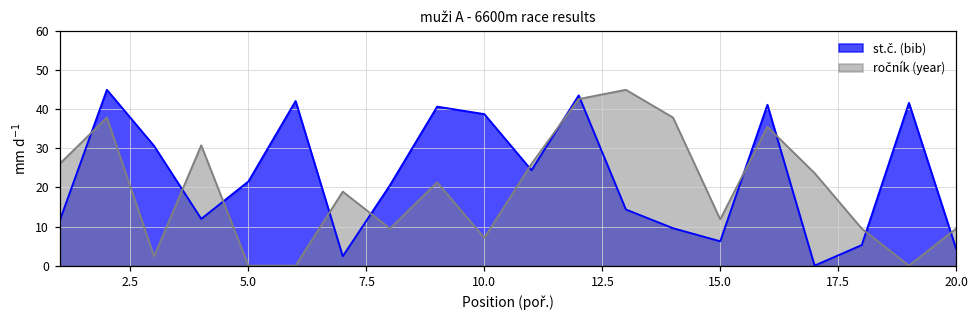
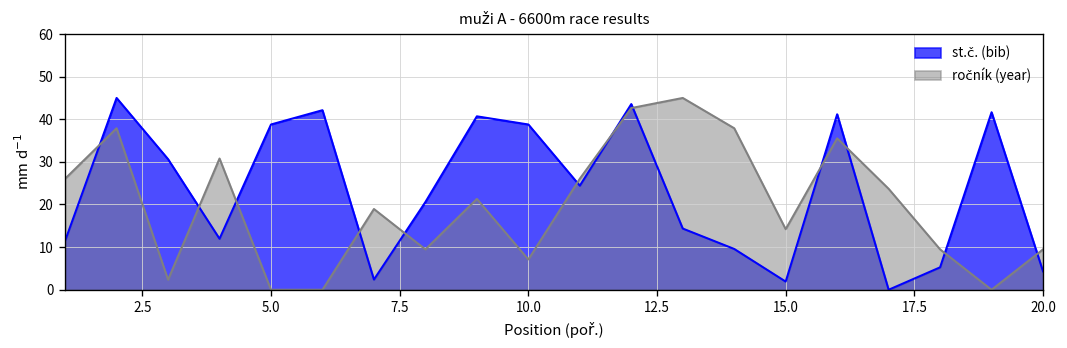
st.č. (bib), 5.0: 22 -> 39
st.č. (bib), 15.0: 6 -> 2
ročník (year), 15.0: 12 -> 14
